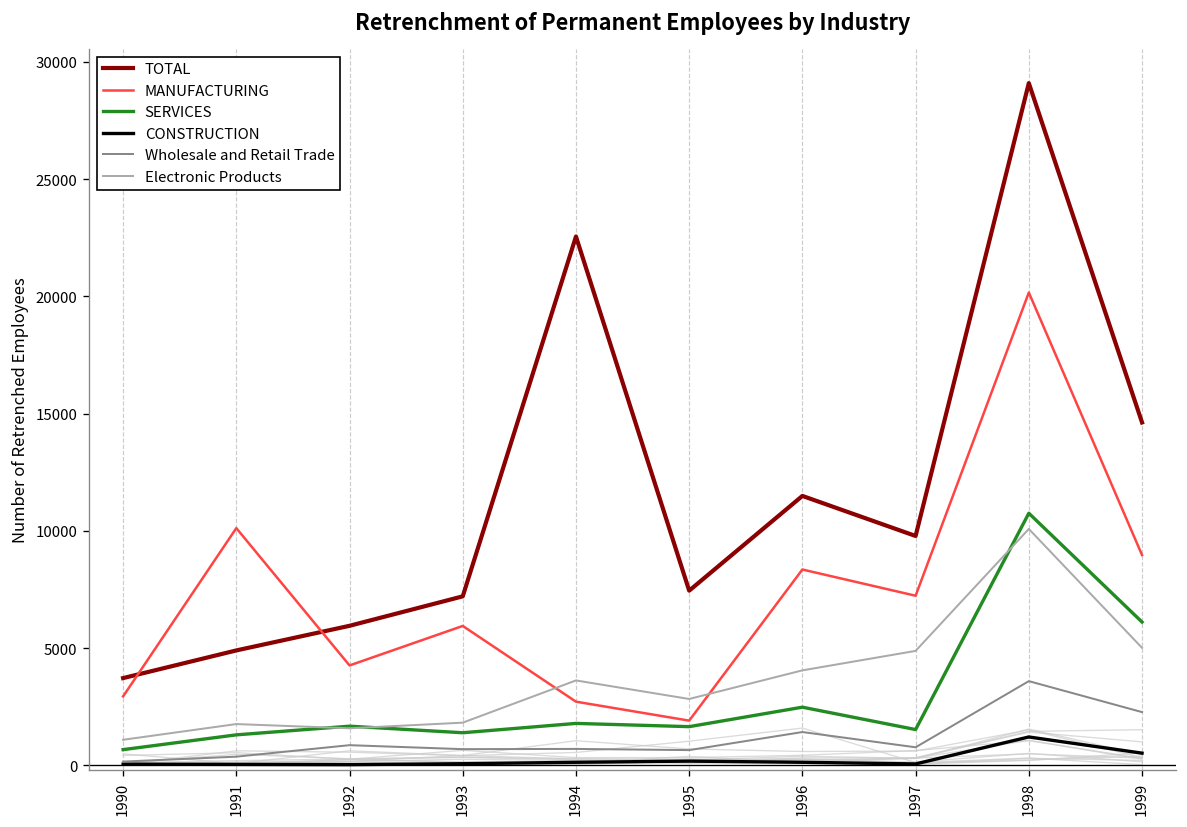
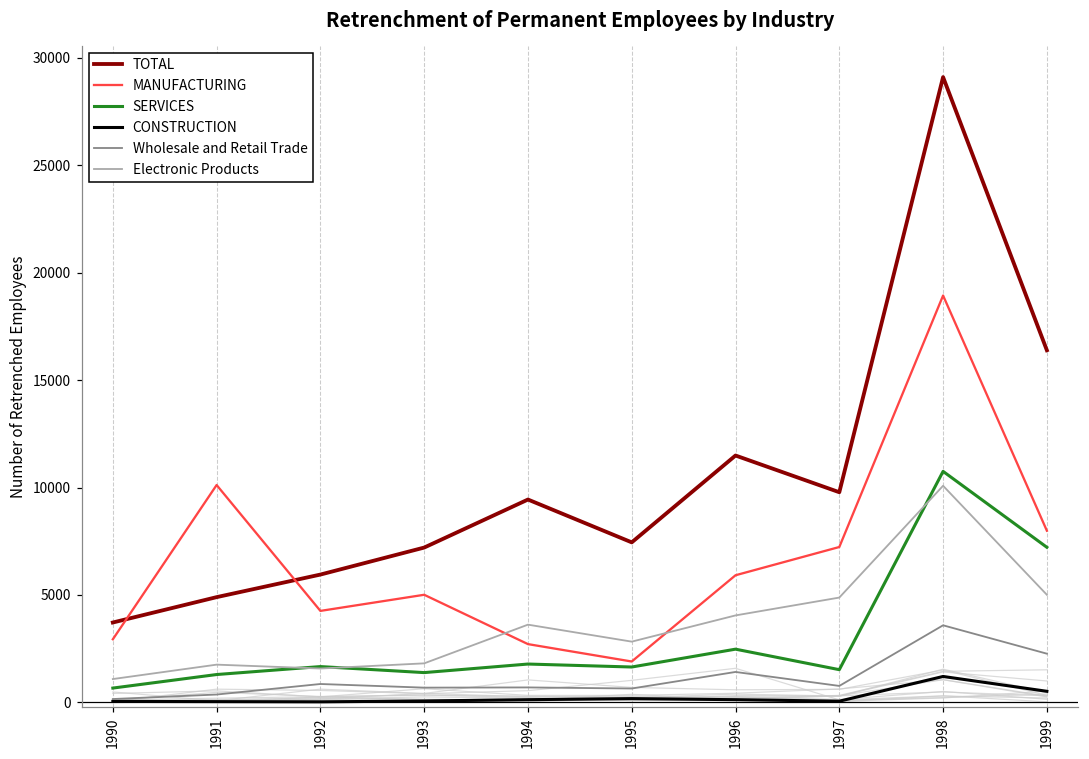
MANUFACTURING, 1993: 5900 -> 5000
TOTAL, 1994: 22600 -> 9400
MANUFACTURING, 1996: 8400 -> 5900
MANUFACTURING, 1998: 20200 -> 18900
TOTAL, 1999: 14600 -> 16400
MANUFACTURING, 1999: 9000 -> 8000
SERVICES, 1999: 6100 -> 7200
